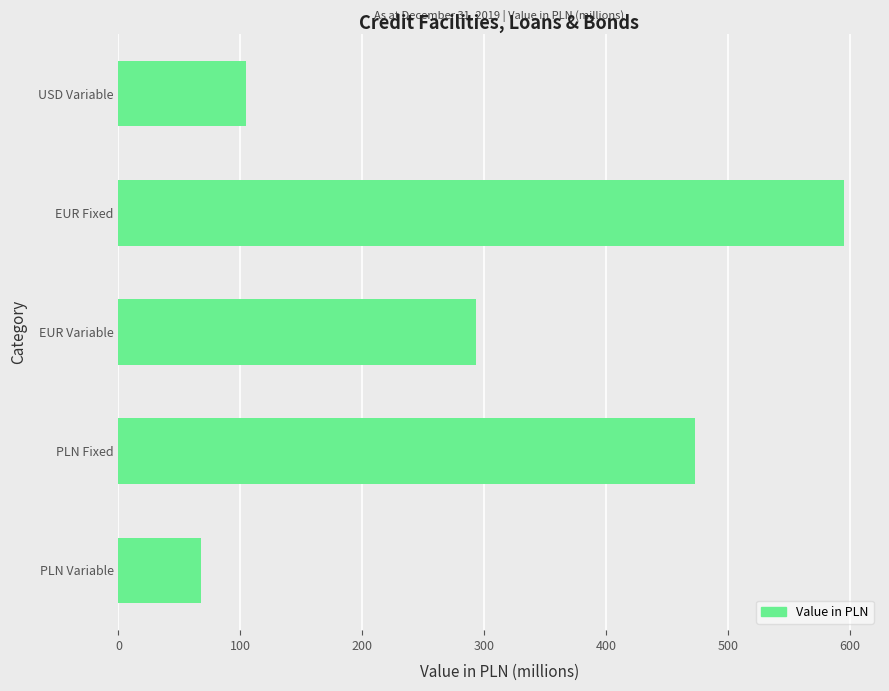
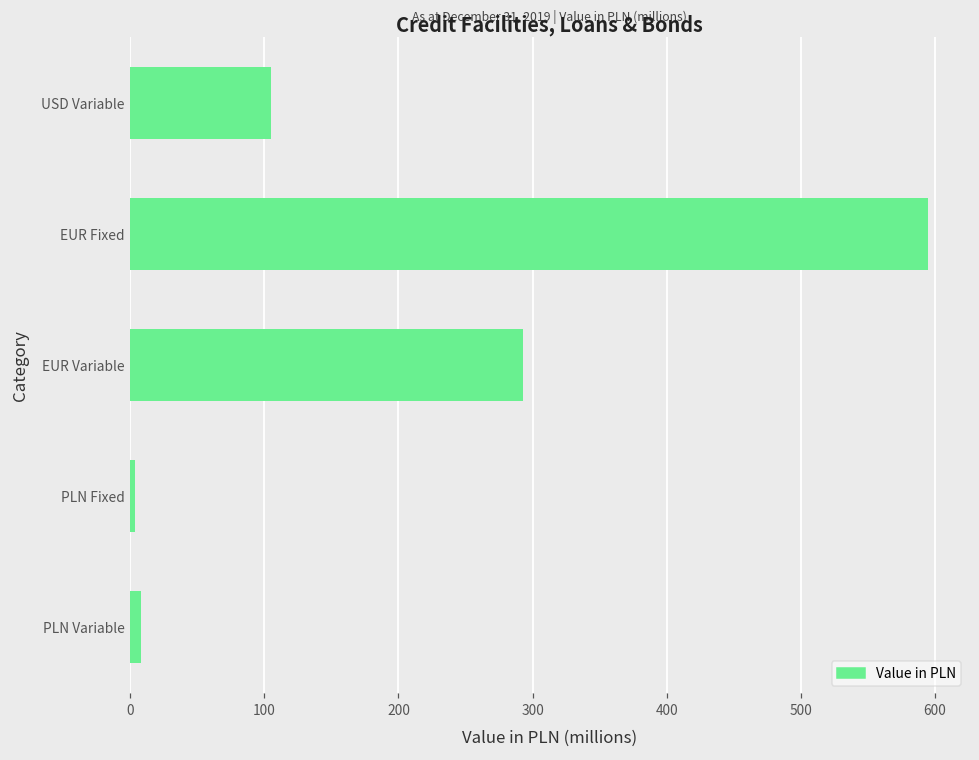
PLN Fixed: 473 -> 3
PLN Variable: 68 -> 8
